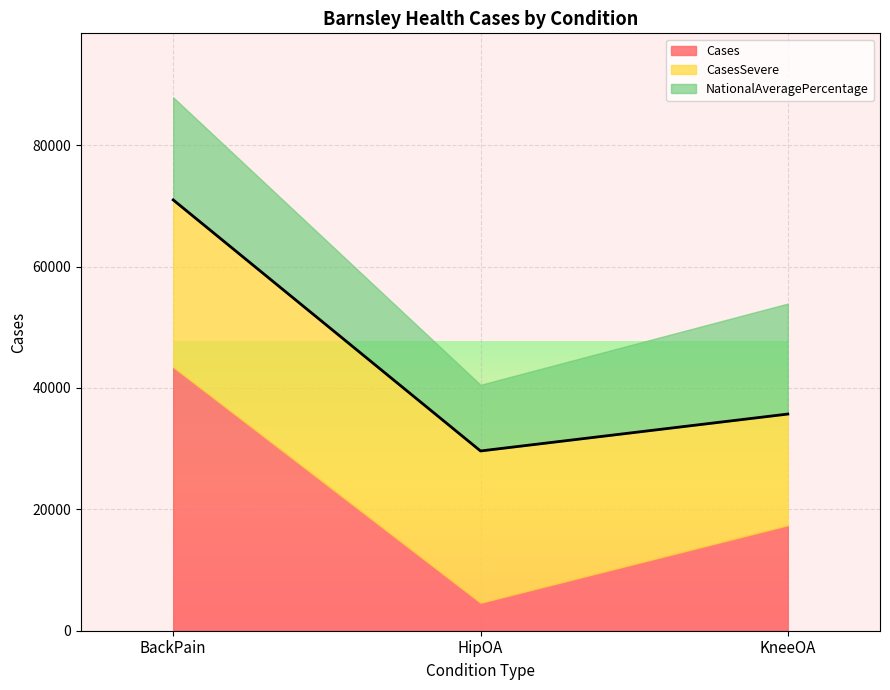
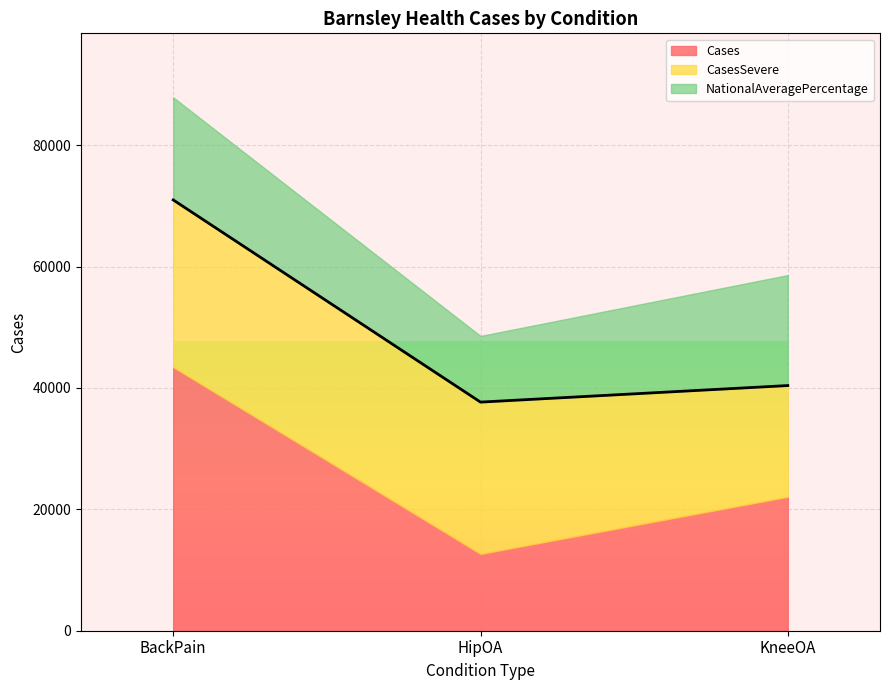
Cases, HipOA: 5000 -> 13000
Cases, KneeOA: 17000 -> 22000
